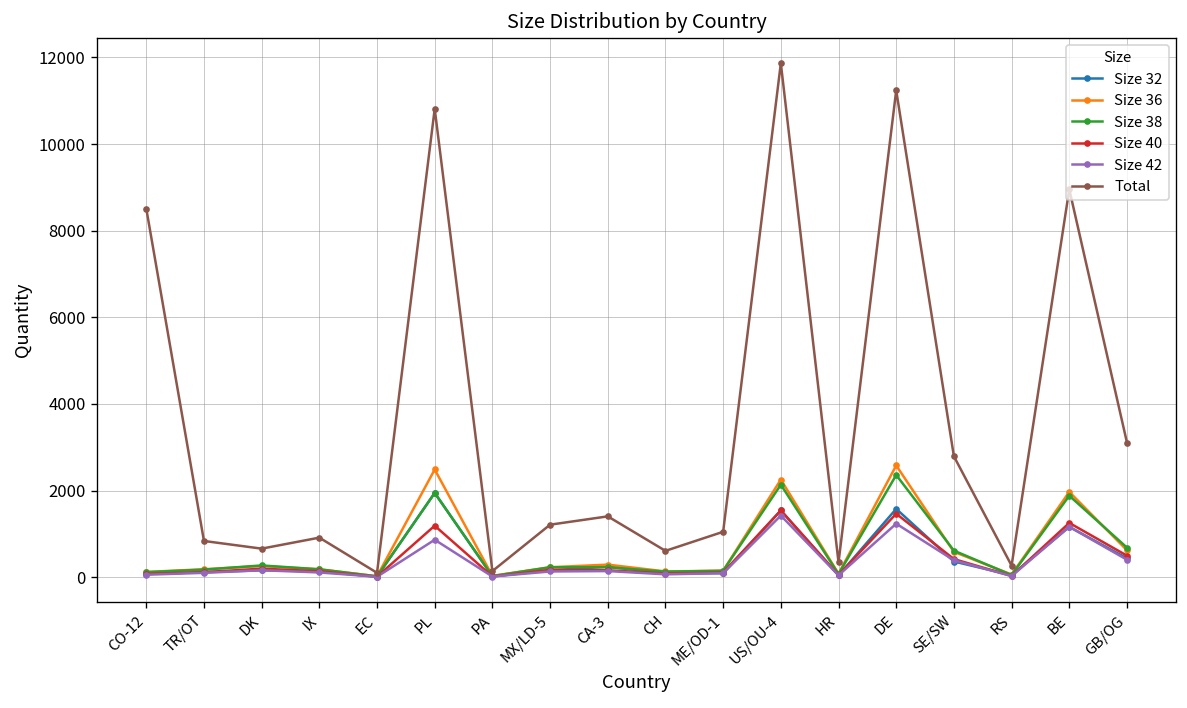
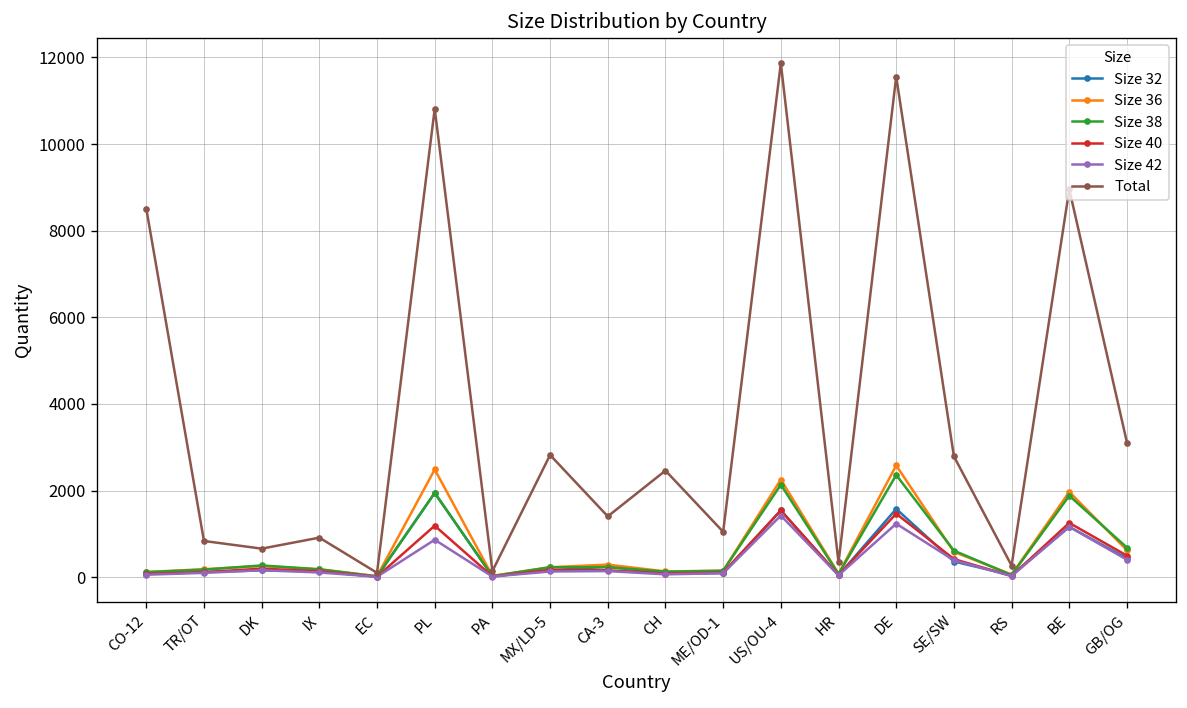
Total, MX/LD-5: 1200 -> 2800
Total, CH: 600 -> 2500
Total, DE: 11200 -> 11600
